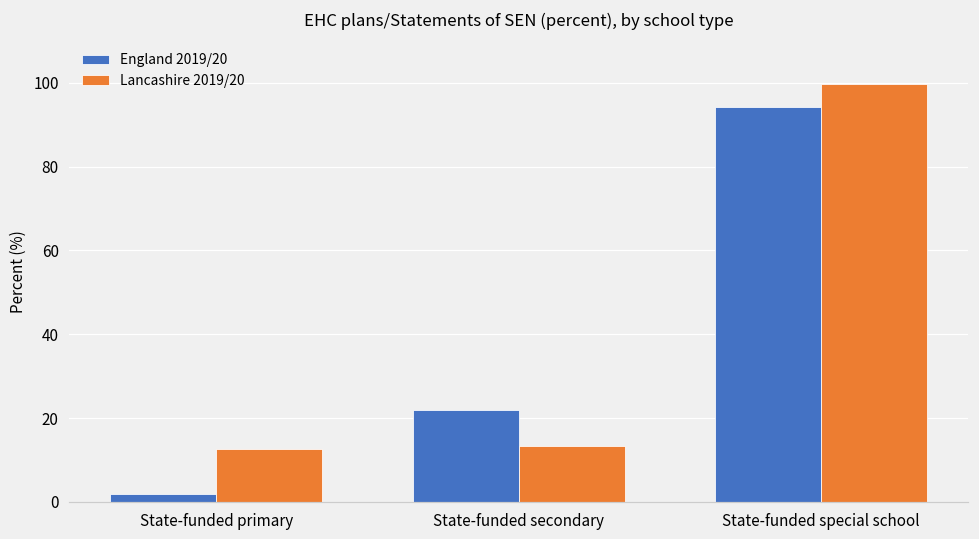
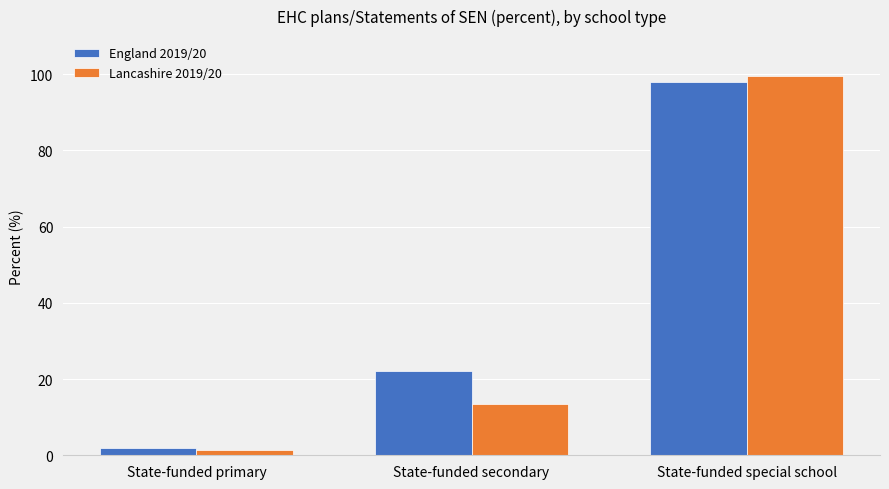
Lancashire 2019/20, State-funded primary: 13 -> 1
England 2019/20, State-funded special school: 94 -> 98
